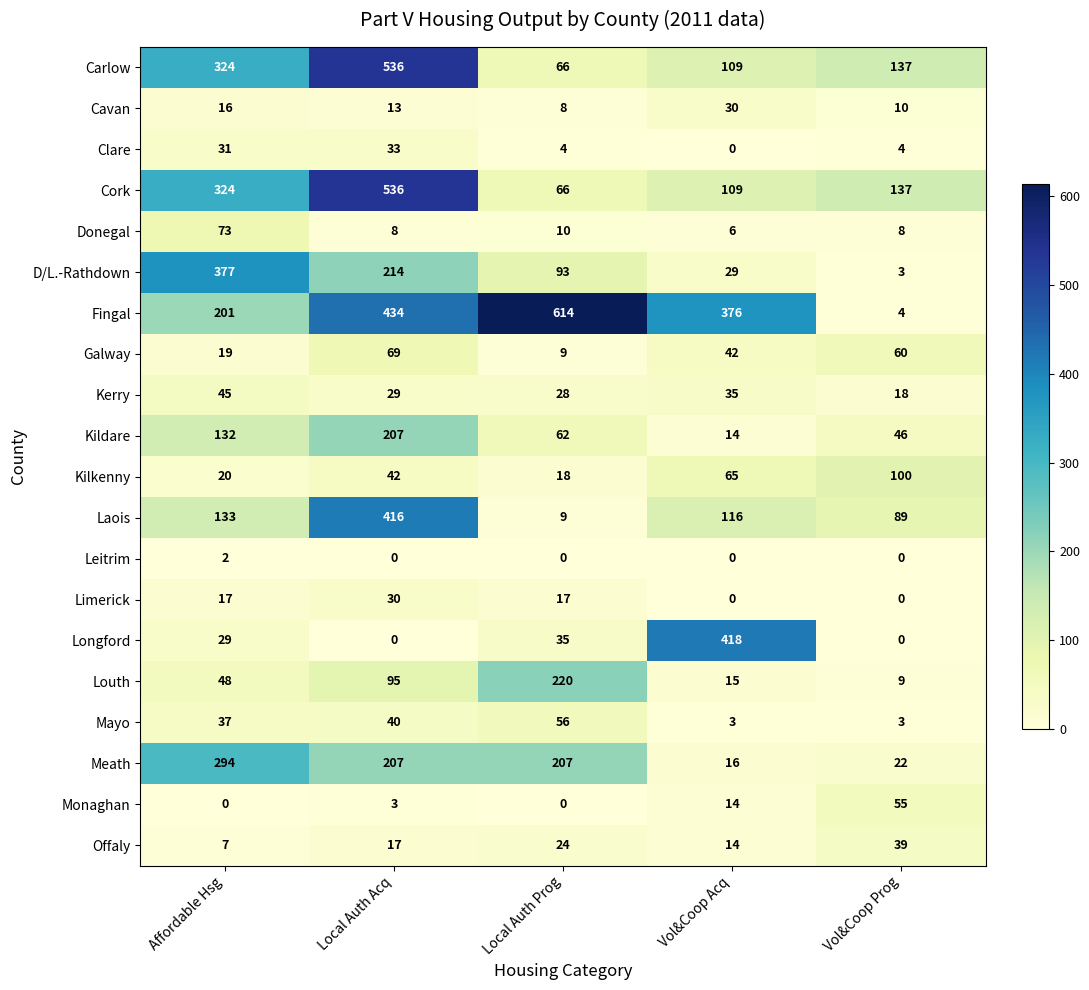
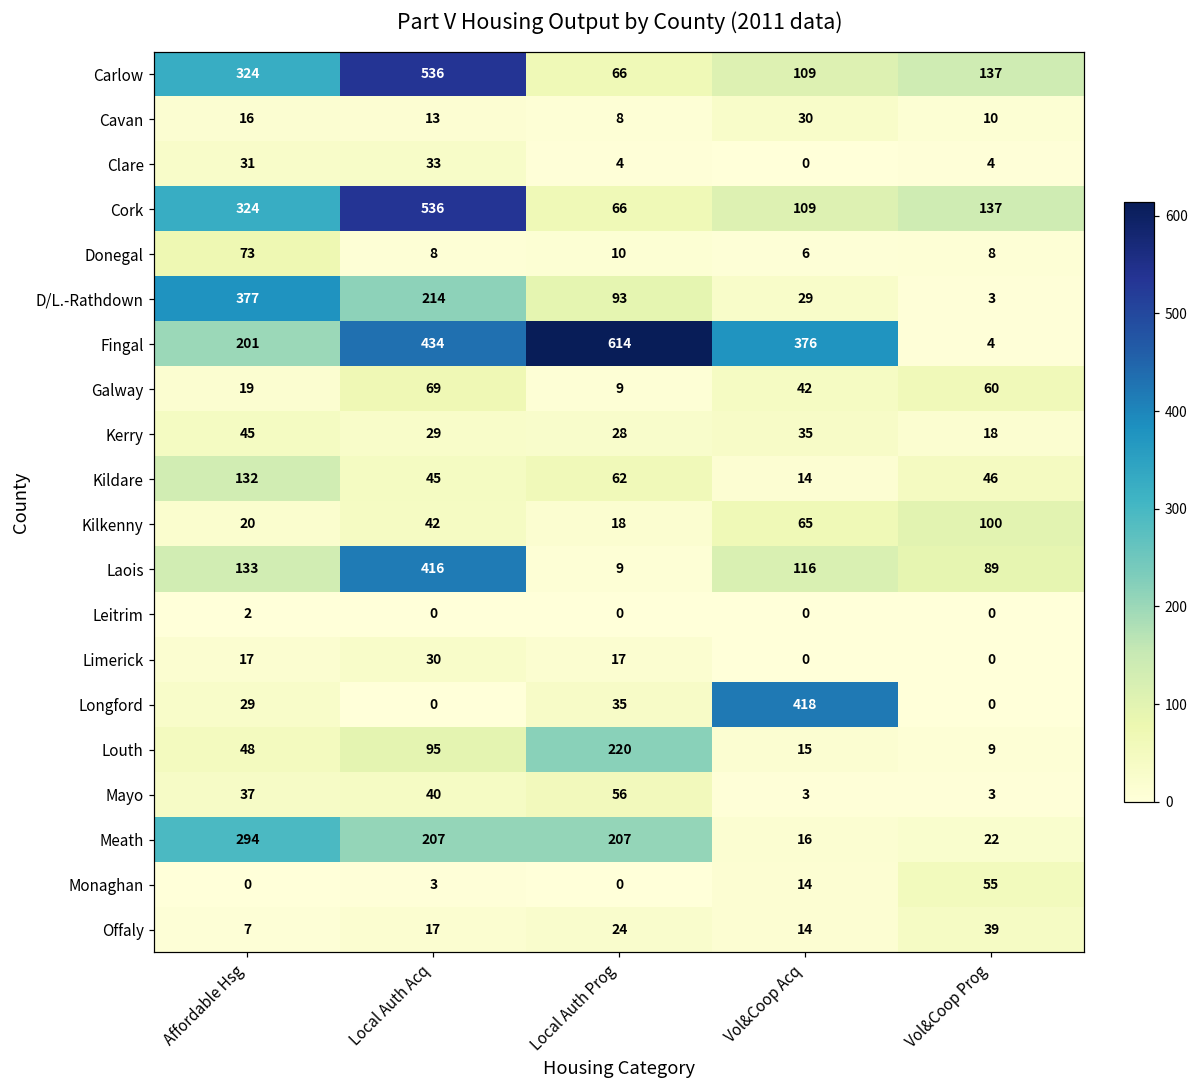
Kildare, Local Auth Acq: 207 -> 45
